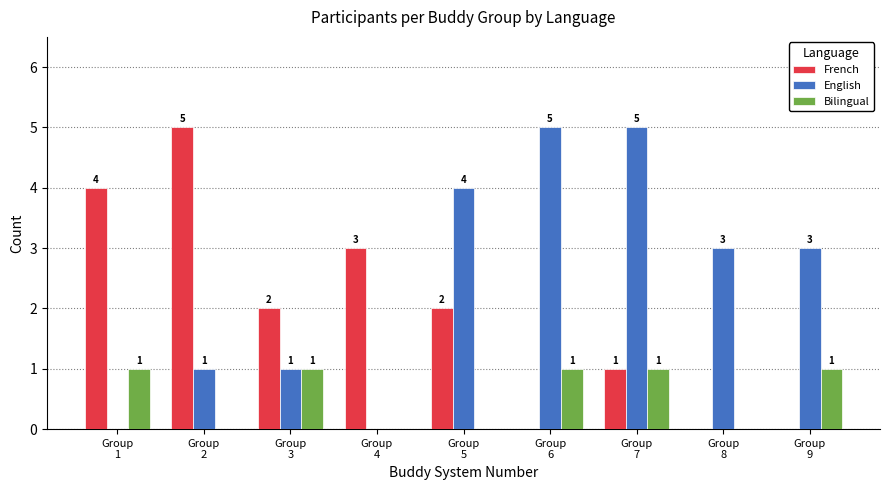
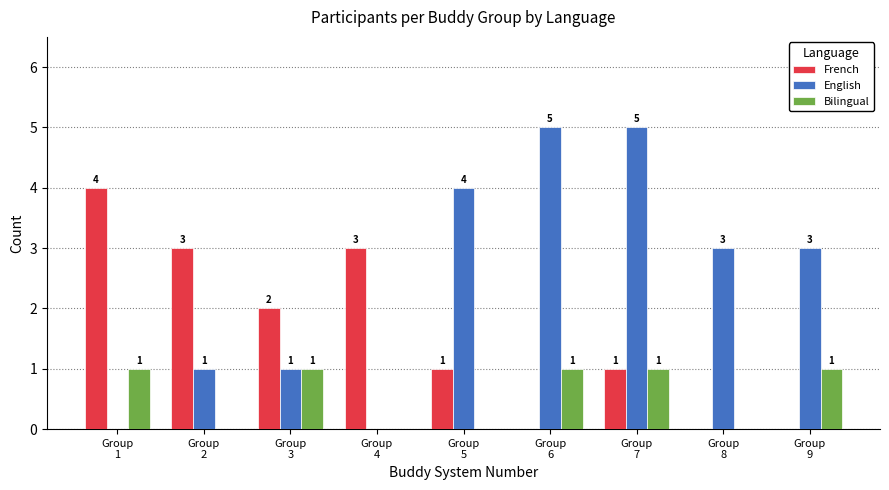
French, Group 2: 5 -> 3
French, Group 5: 2 -> 1
